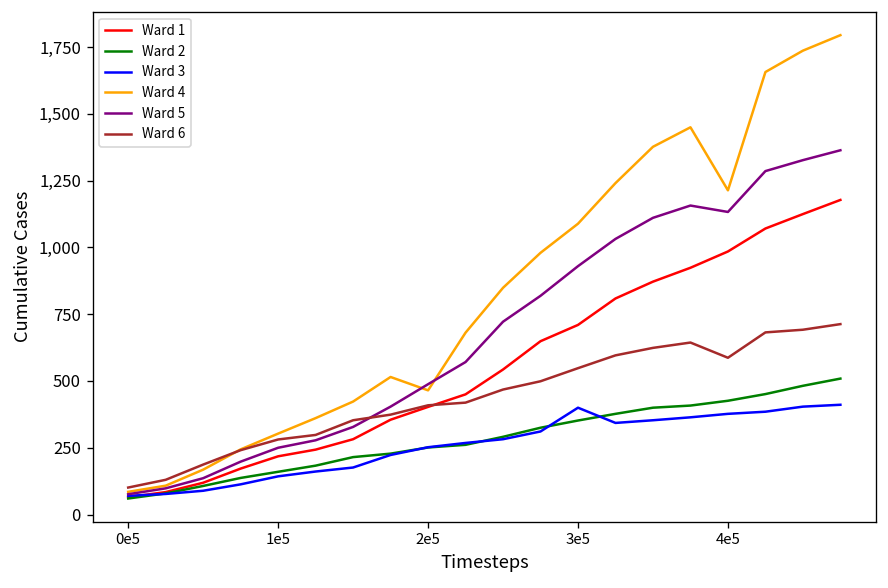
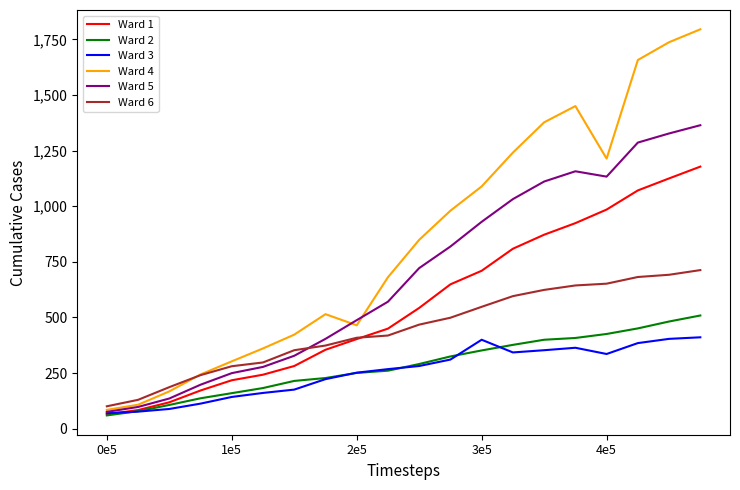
Ward 3, 4e5: 380 -> 340
Ward 6, 4e5: 590 -> 650
